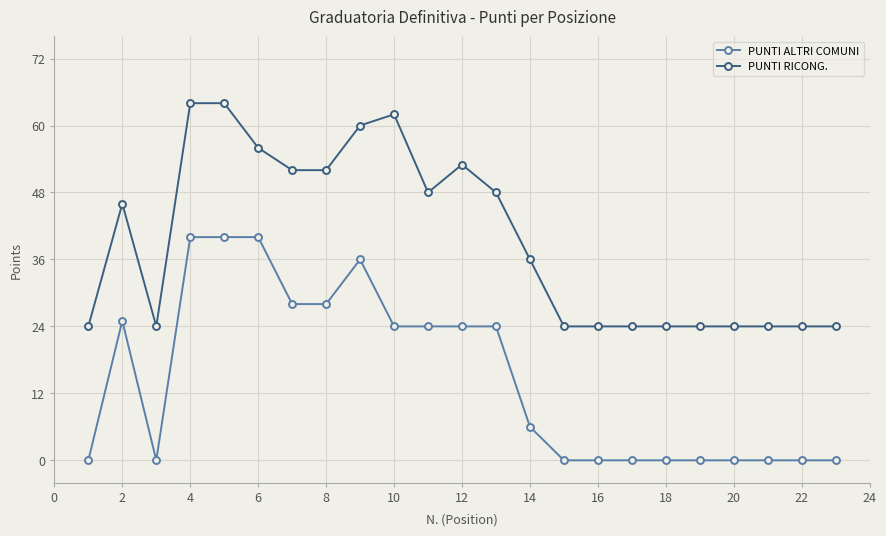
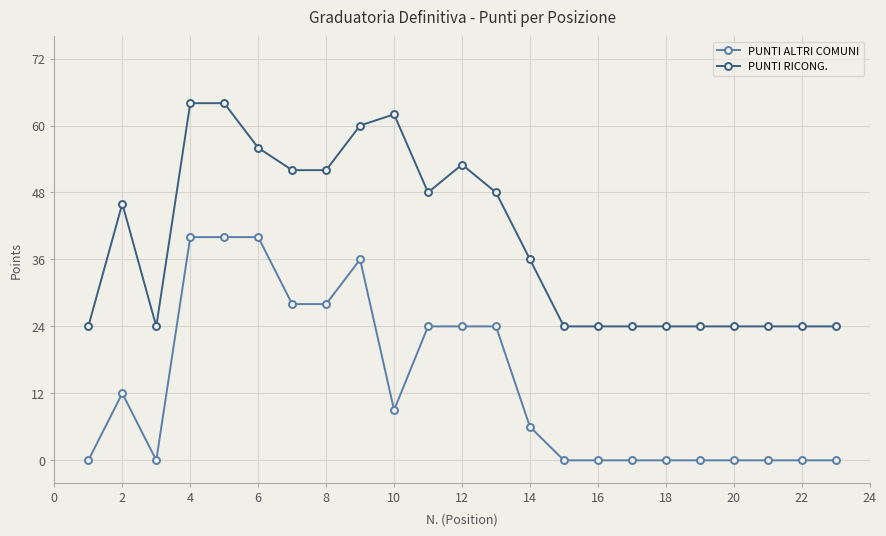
PUNTI ALTRI COMUNI, 2: 25 -> 12
PUNTI ALTRI COMUNI, 10: 24 -> 9
